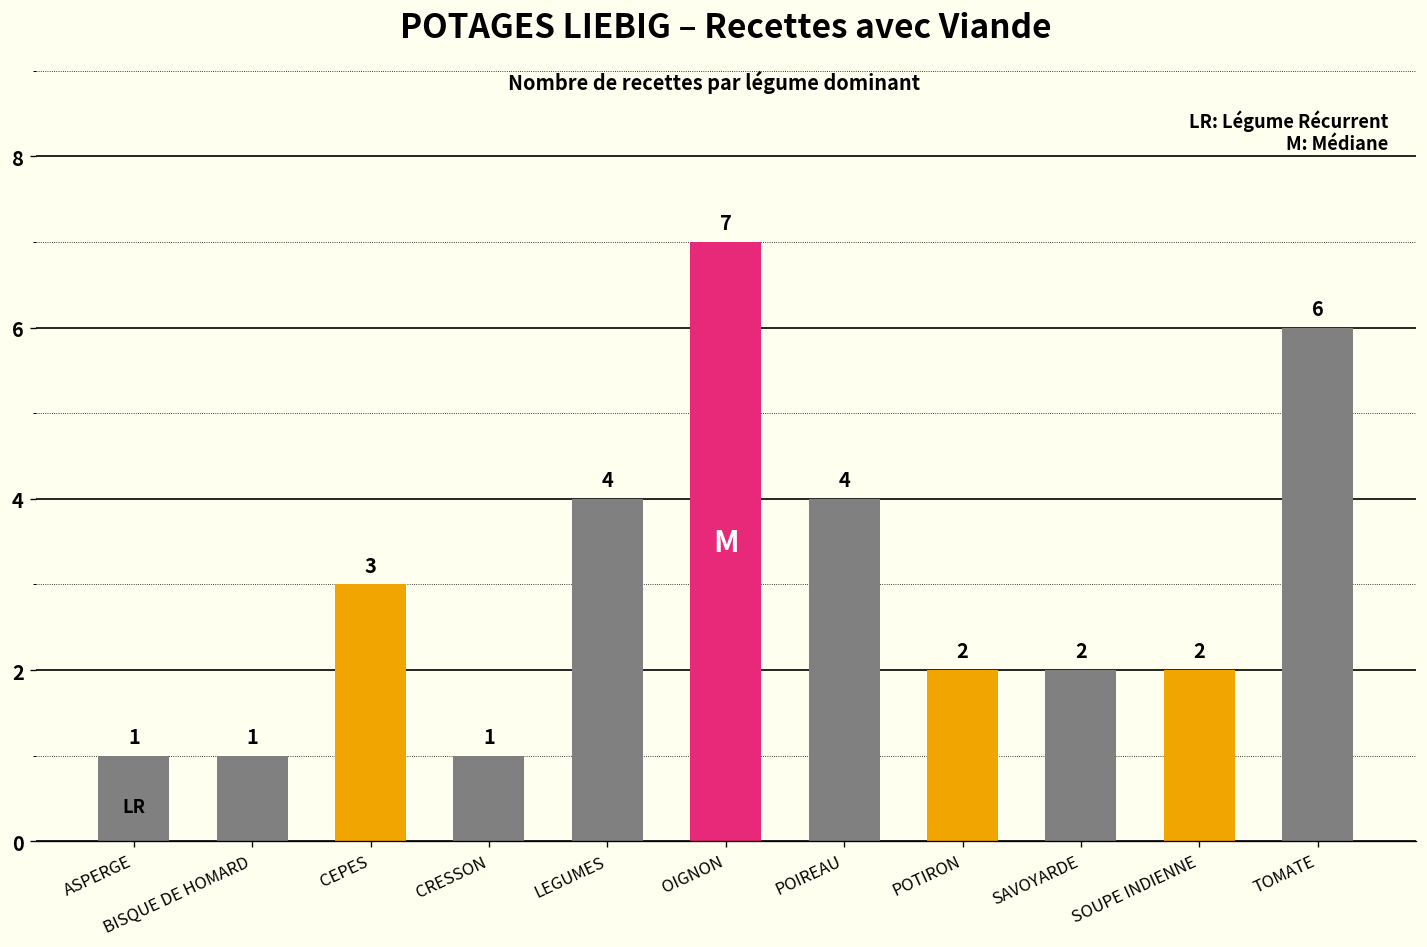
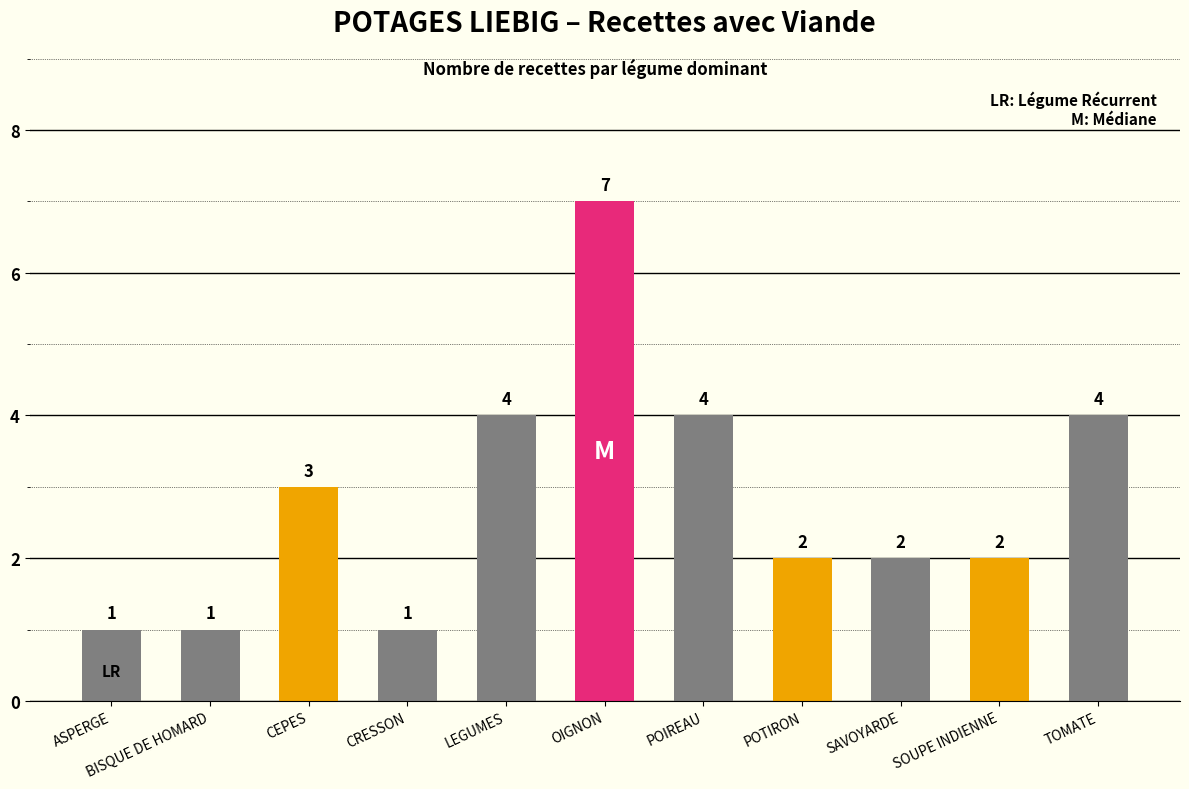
TOMATE: 6 -> 4
